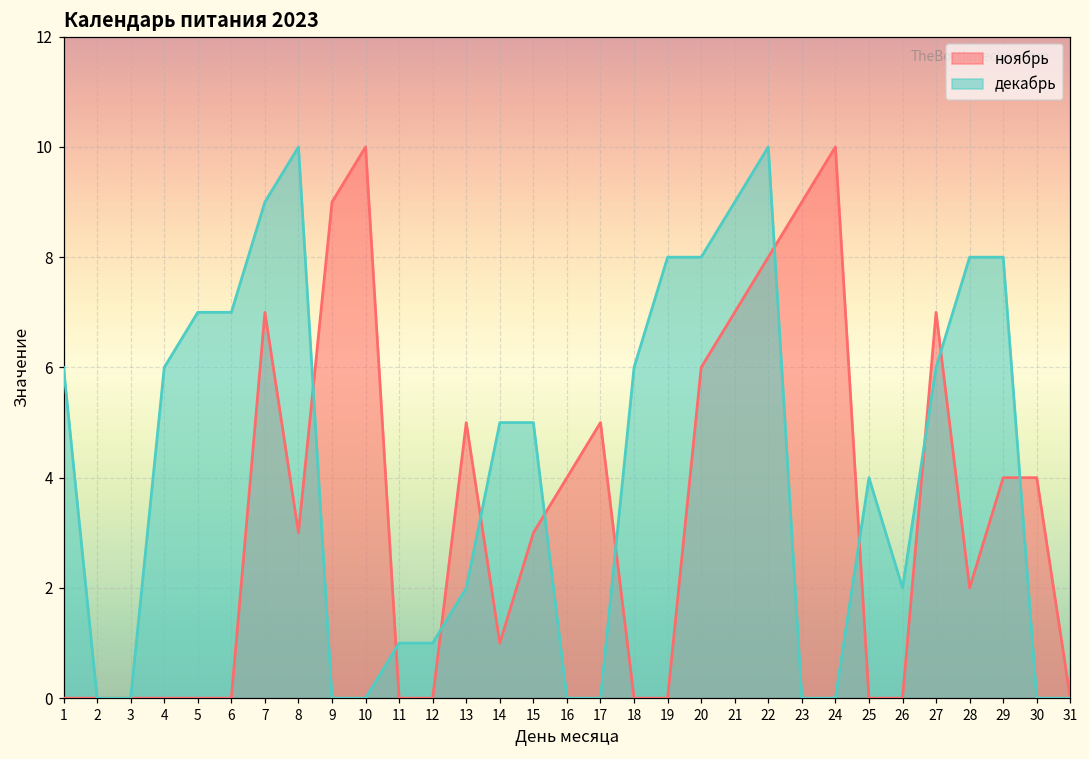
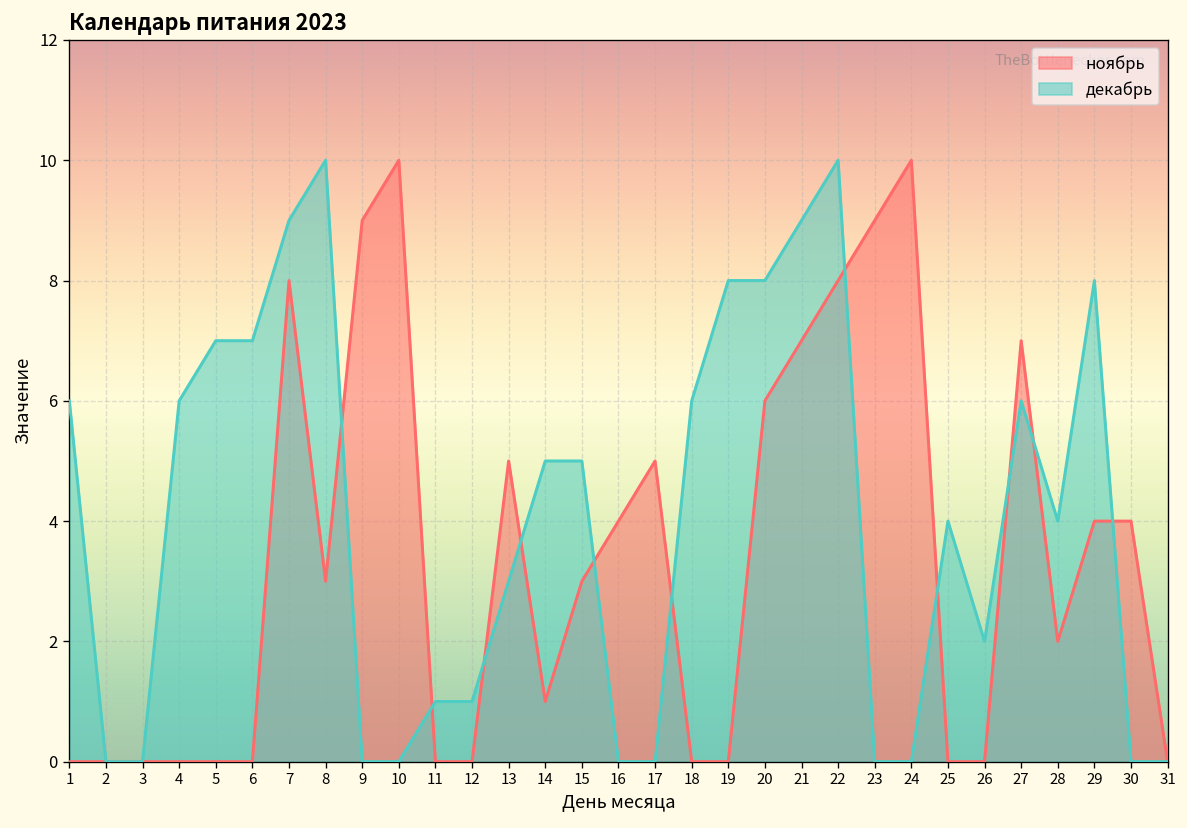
ноябрь, 7: 7 -> 8
декабрь, 13: 2 -> 3
декабрь, 28: 8 -> 4
